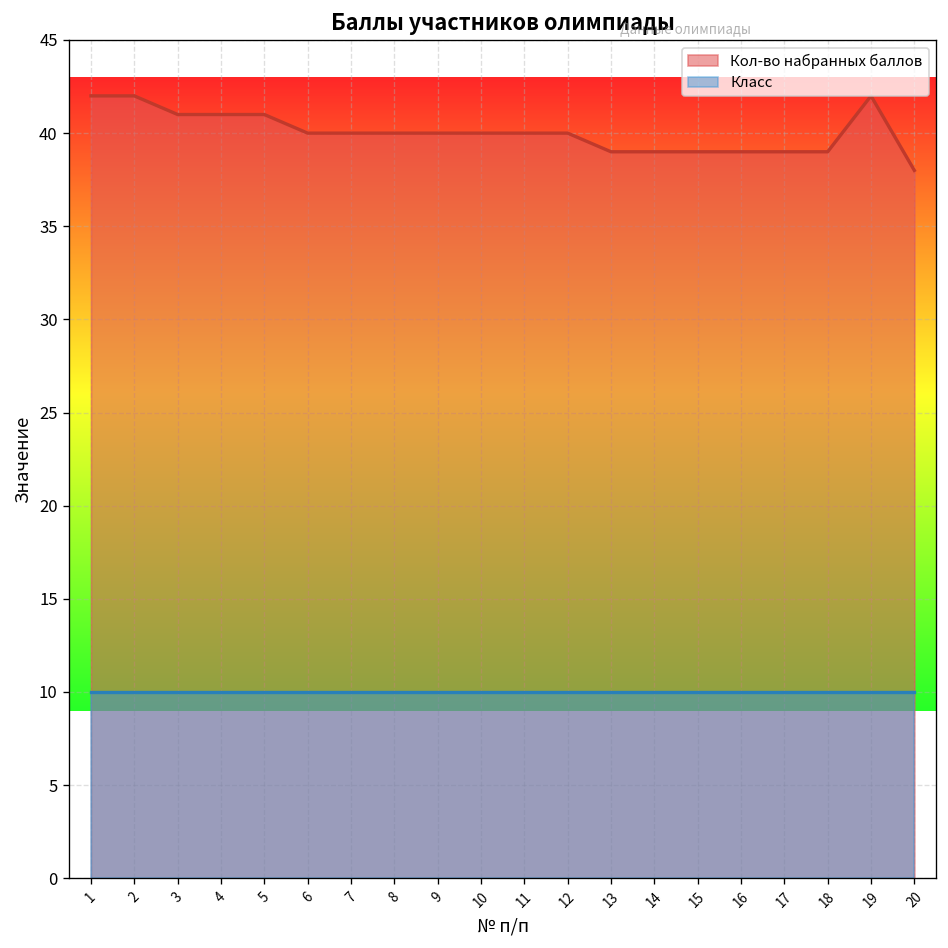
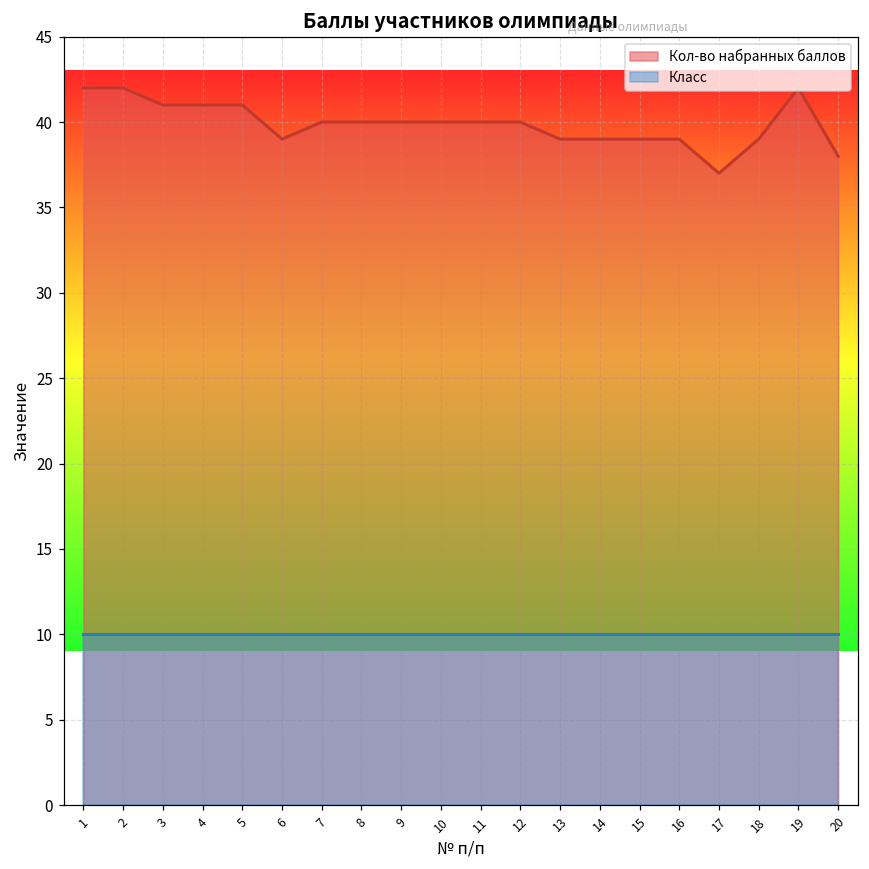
Кол-во набранных баллов, 6: 40 -> 39
Кол-во набранных баллов, 17: 39 -> 37
